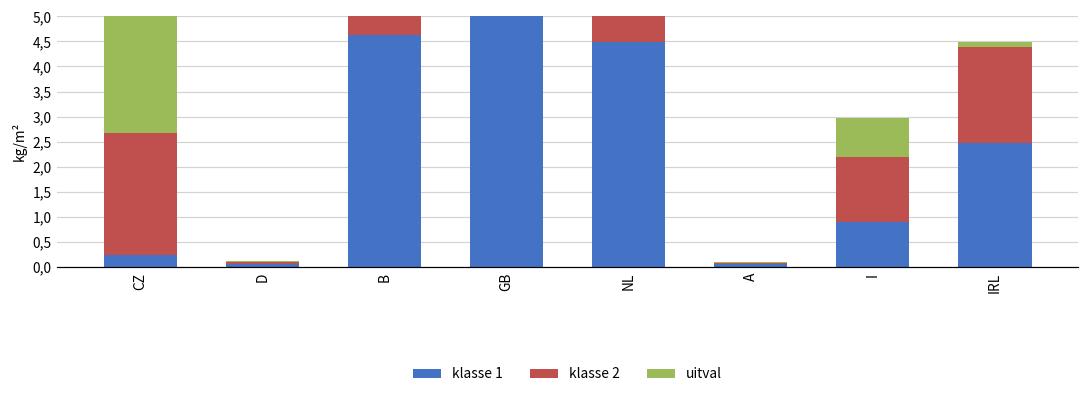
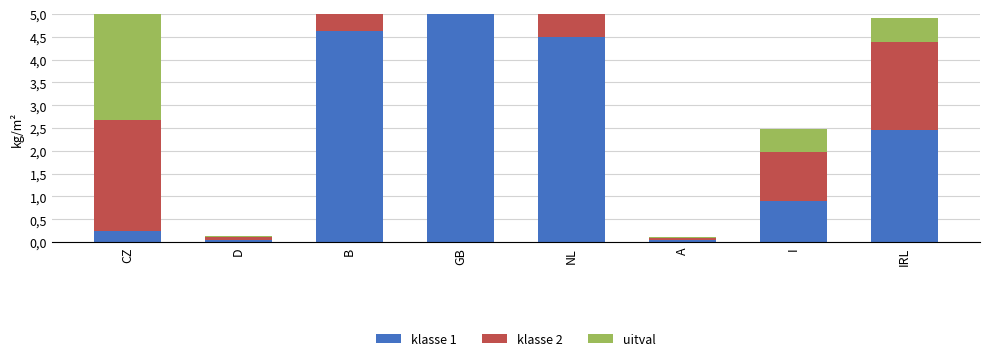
klasse 2, I: 13 -> 11
uitval, I: 8 -> 5
uitval, IRL: 1 -> 5
